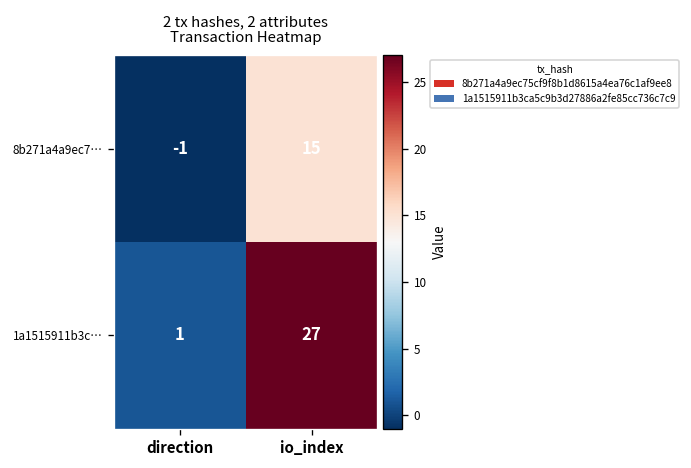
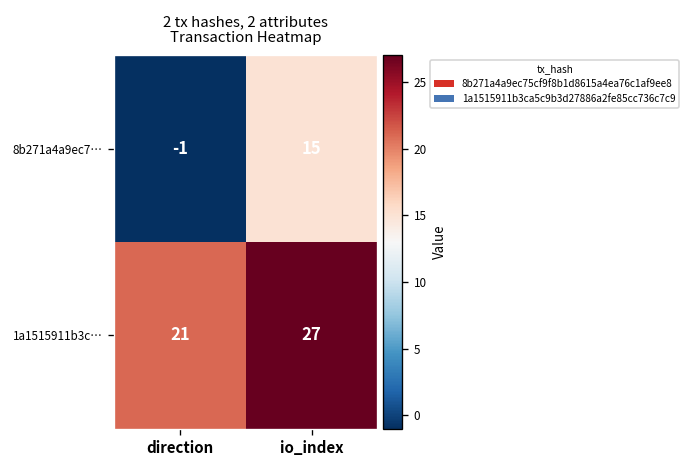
1a1515911b3c…, direction: 1 -> 21
